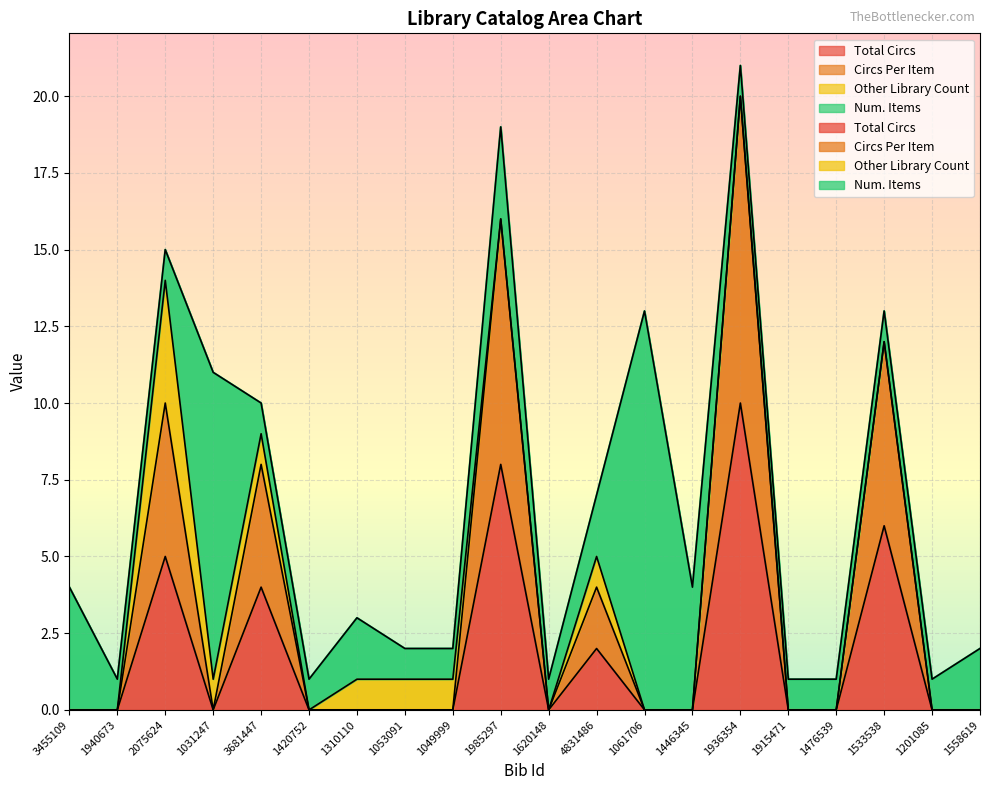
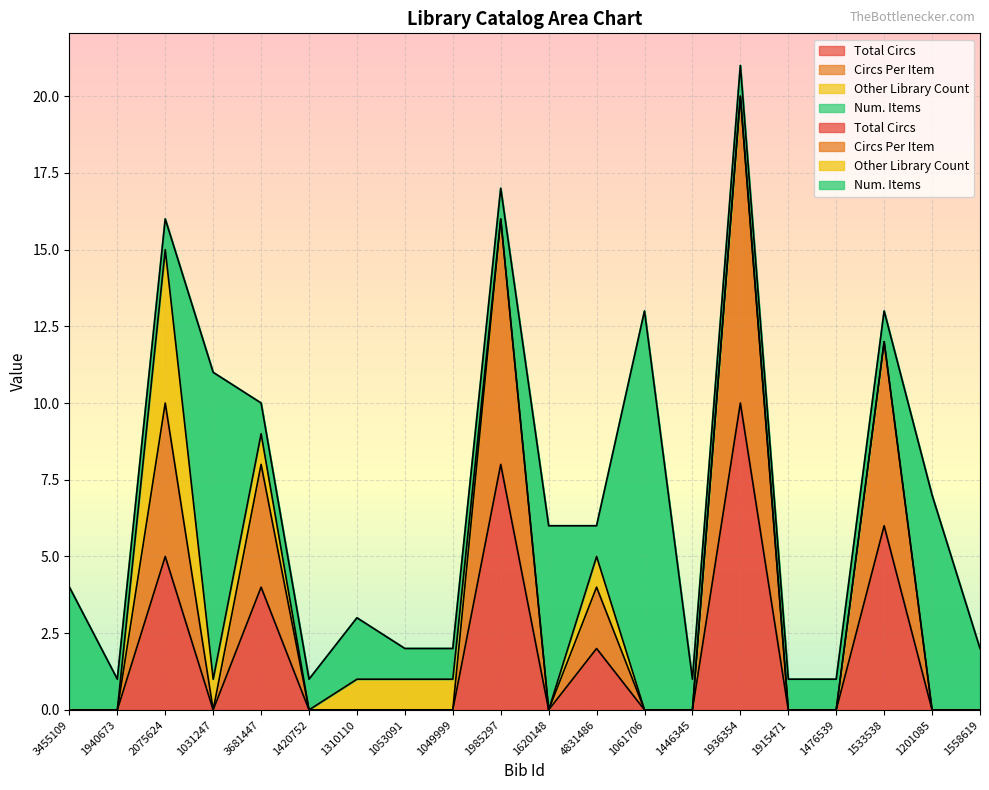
Other Library Count, 2075624: 4 -> 5
Num. Items, 1985297: 3 -> 1
Num. Items, 1620148: 1 -> 6
Num. Items, 4831486: 2 -> 1
Num. Items, 1446345: 4 -> 1
Num. Items, 1201085: 1 -> 7
